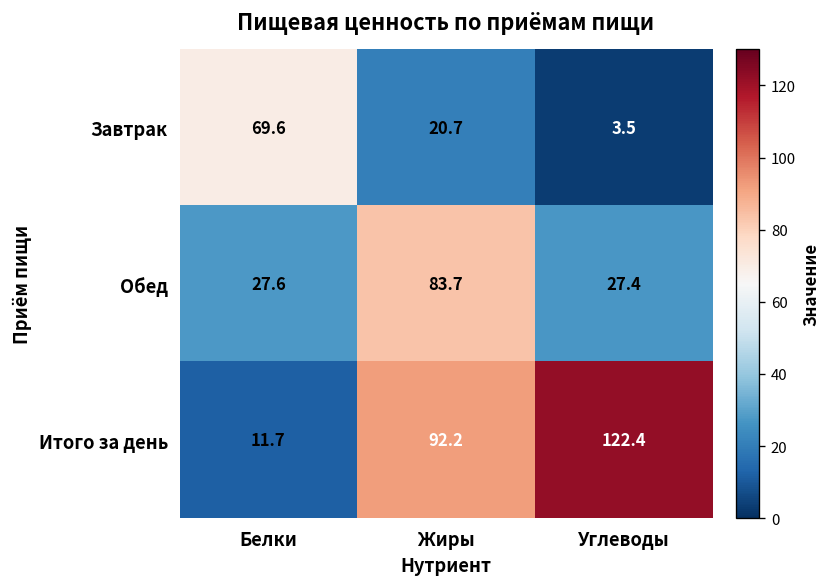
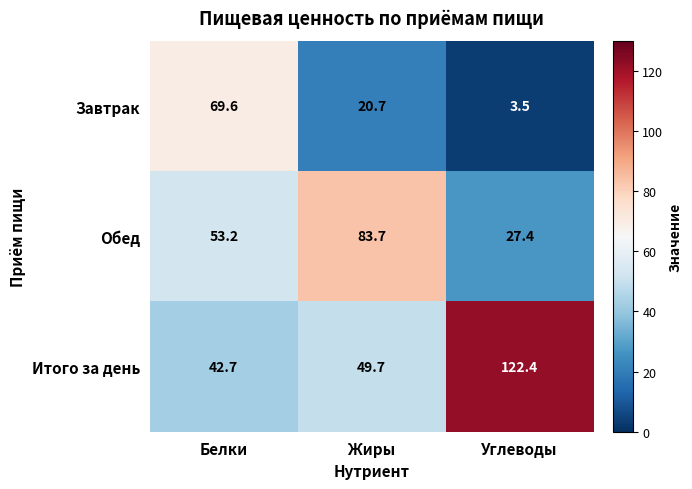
Обед, Белки: 27.6 -> 53.2
Итого за день, Белки: 11.7 -> 42.7
Итого за день, Жиры: 92.2 -> 49.7
